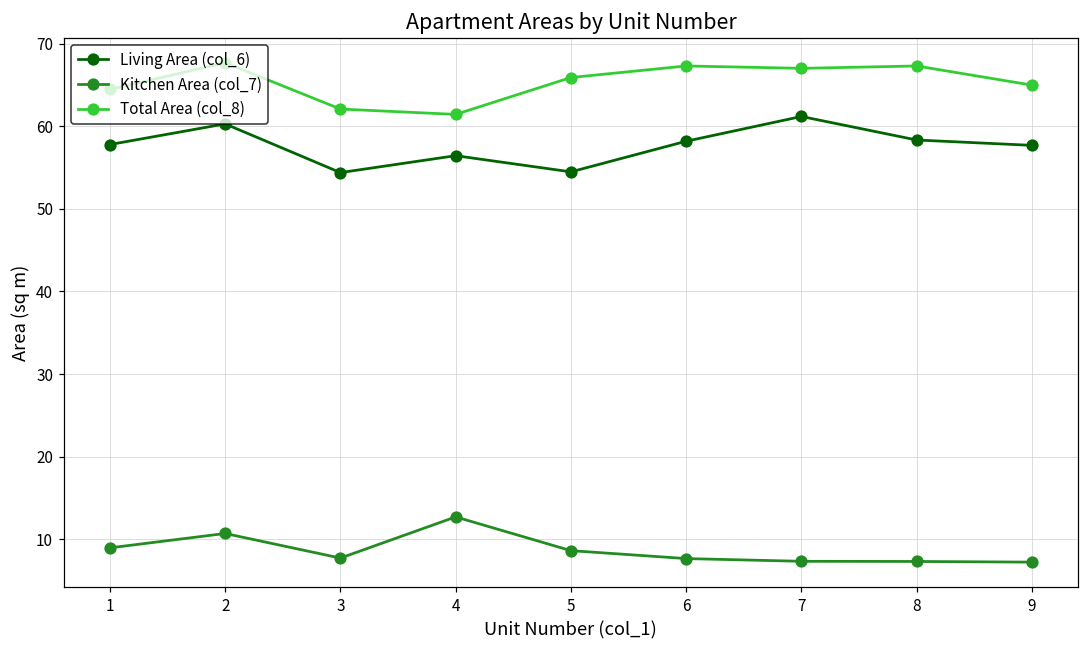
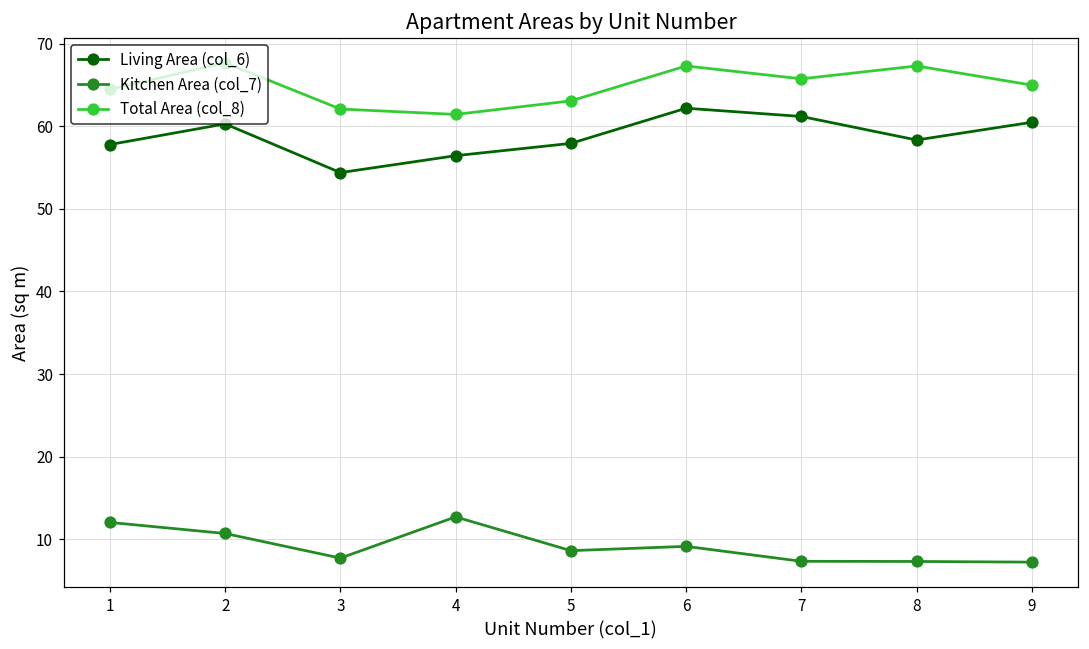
Kitchen Area (col_7), 1: 9 -> 12
Living Area (col_6), 5: 54 -> 58
Total Area (col_8), 5: 66 -> 63
Living Area (col_6), 6: 58 -> 62
Kitchen Area (col_7), 6: 8 -> 9
Total Area (col_8), 7: 67 -> 66
Living Area (col_6), 9: 58 -> 61
